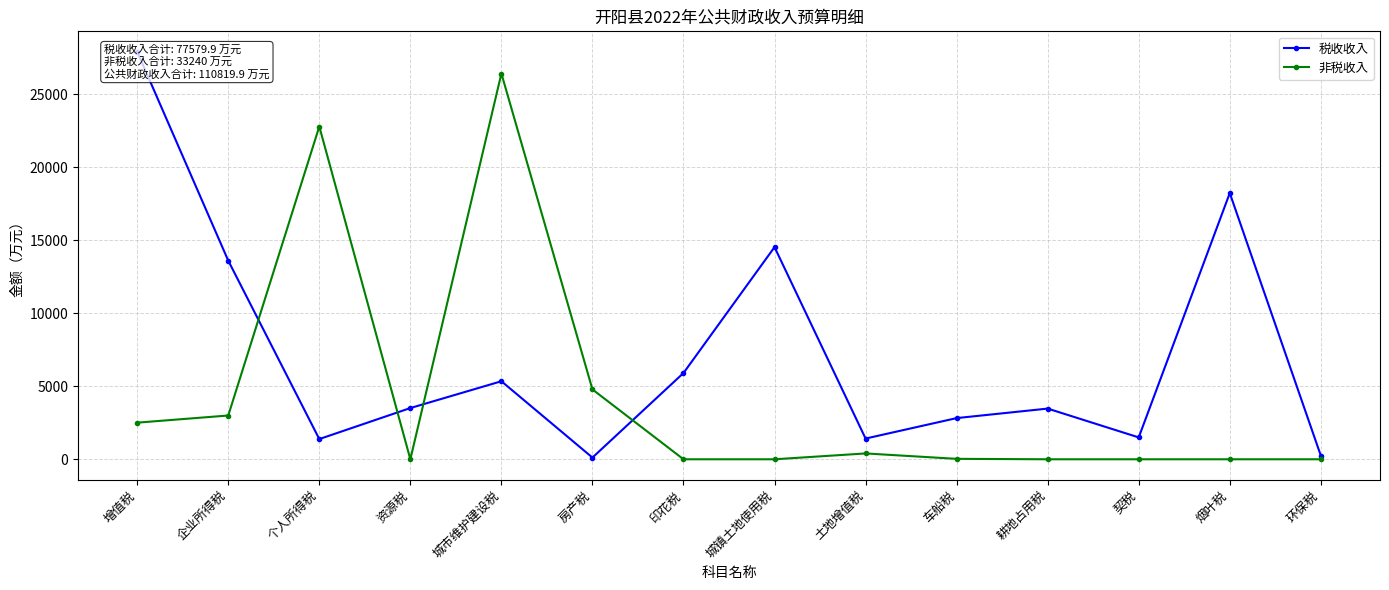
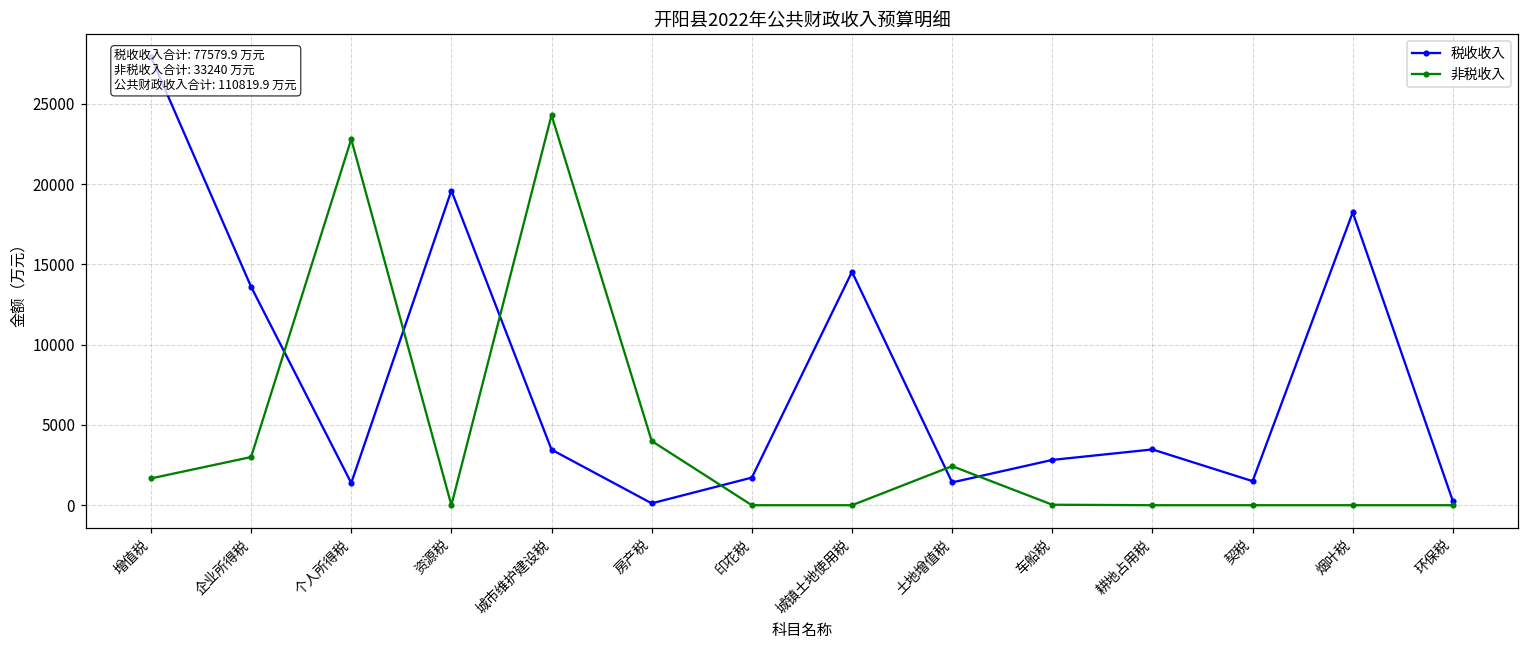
非税收入, 增值税: 2500 -> 1700
税收收入, 资源税: 3500 -> 19600
税收收入, 城市维护建设税: 5300 -> 3500
非税收入, 城市维护建设税: 26400 -> 24300
非税收入, 房产税: 4800 -> 4000
税收收入, 印花税: 5900 -> 1700
非税收入, 土地增值税: 400 -> 2400
